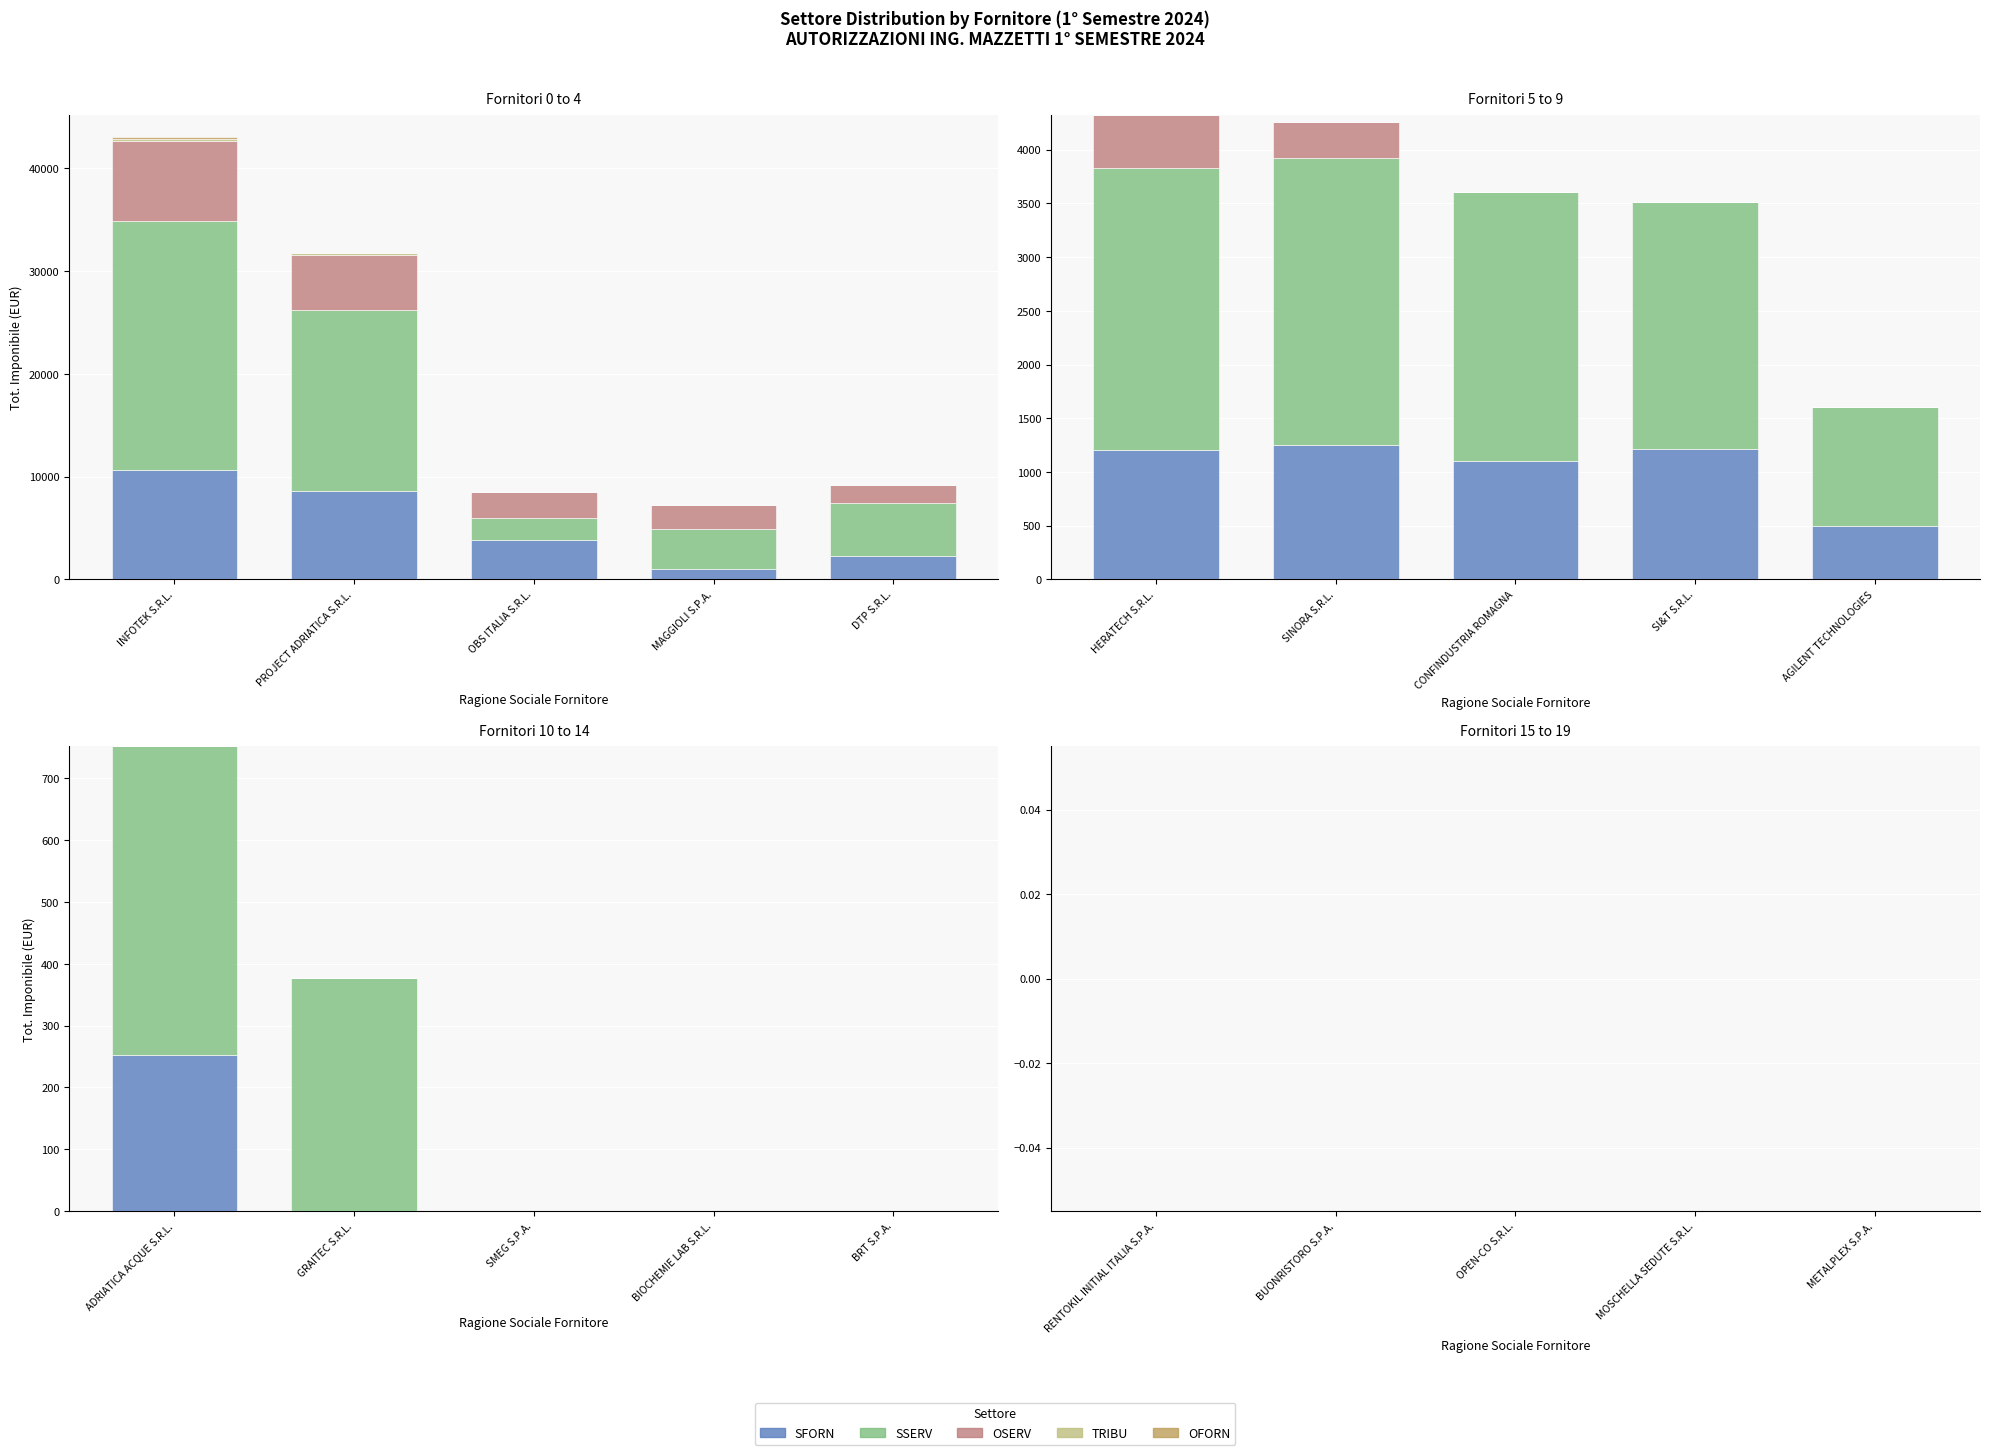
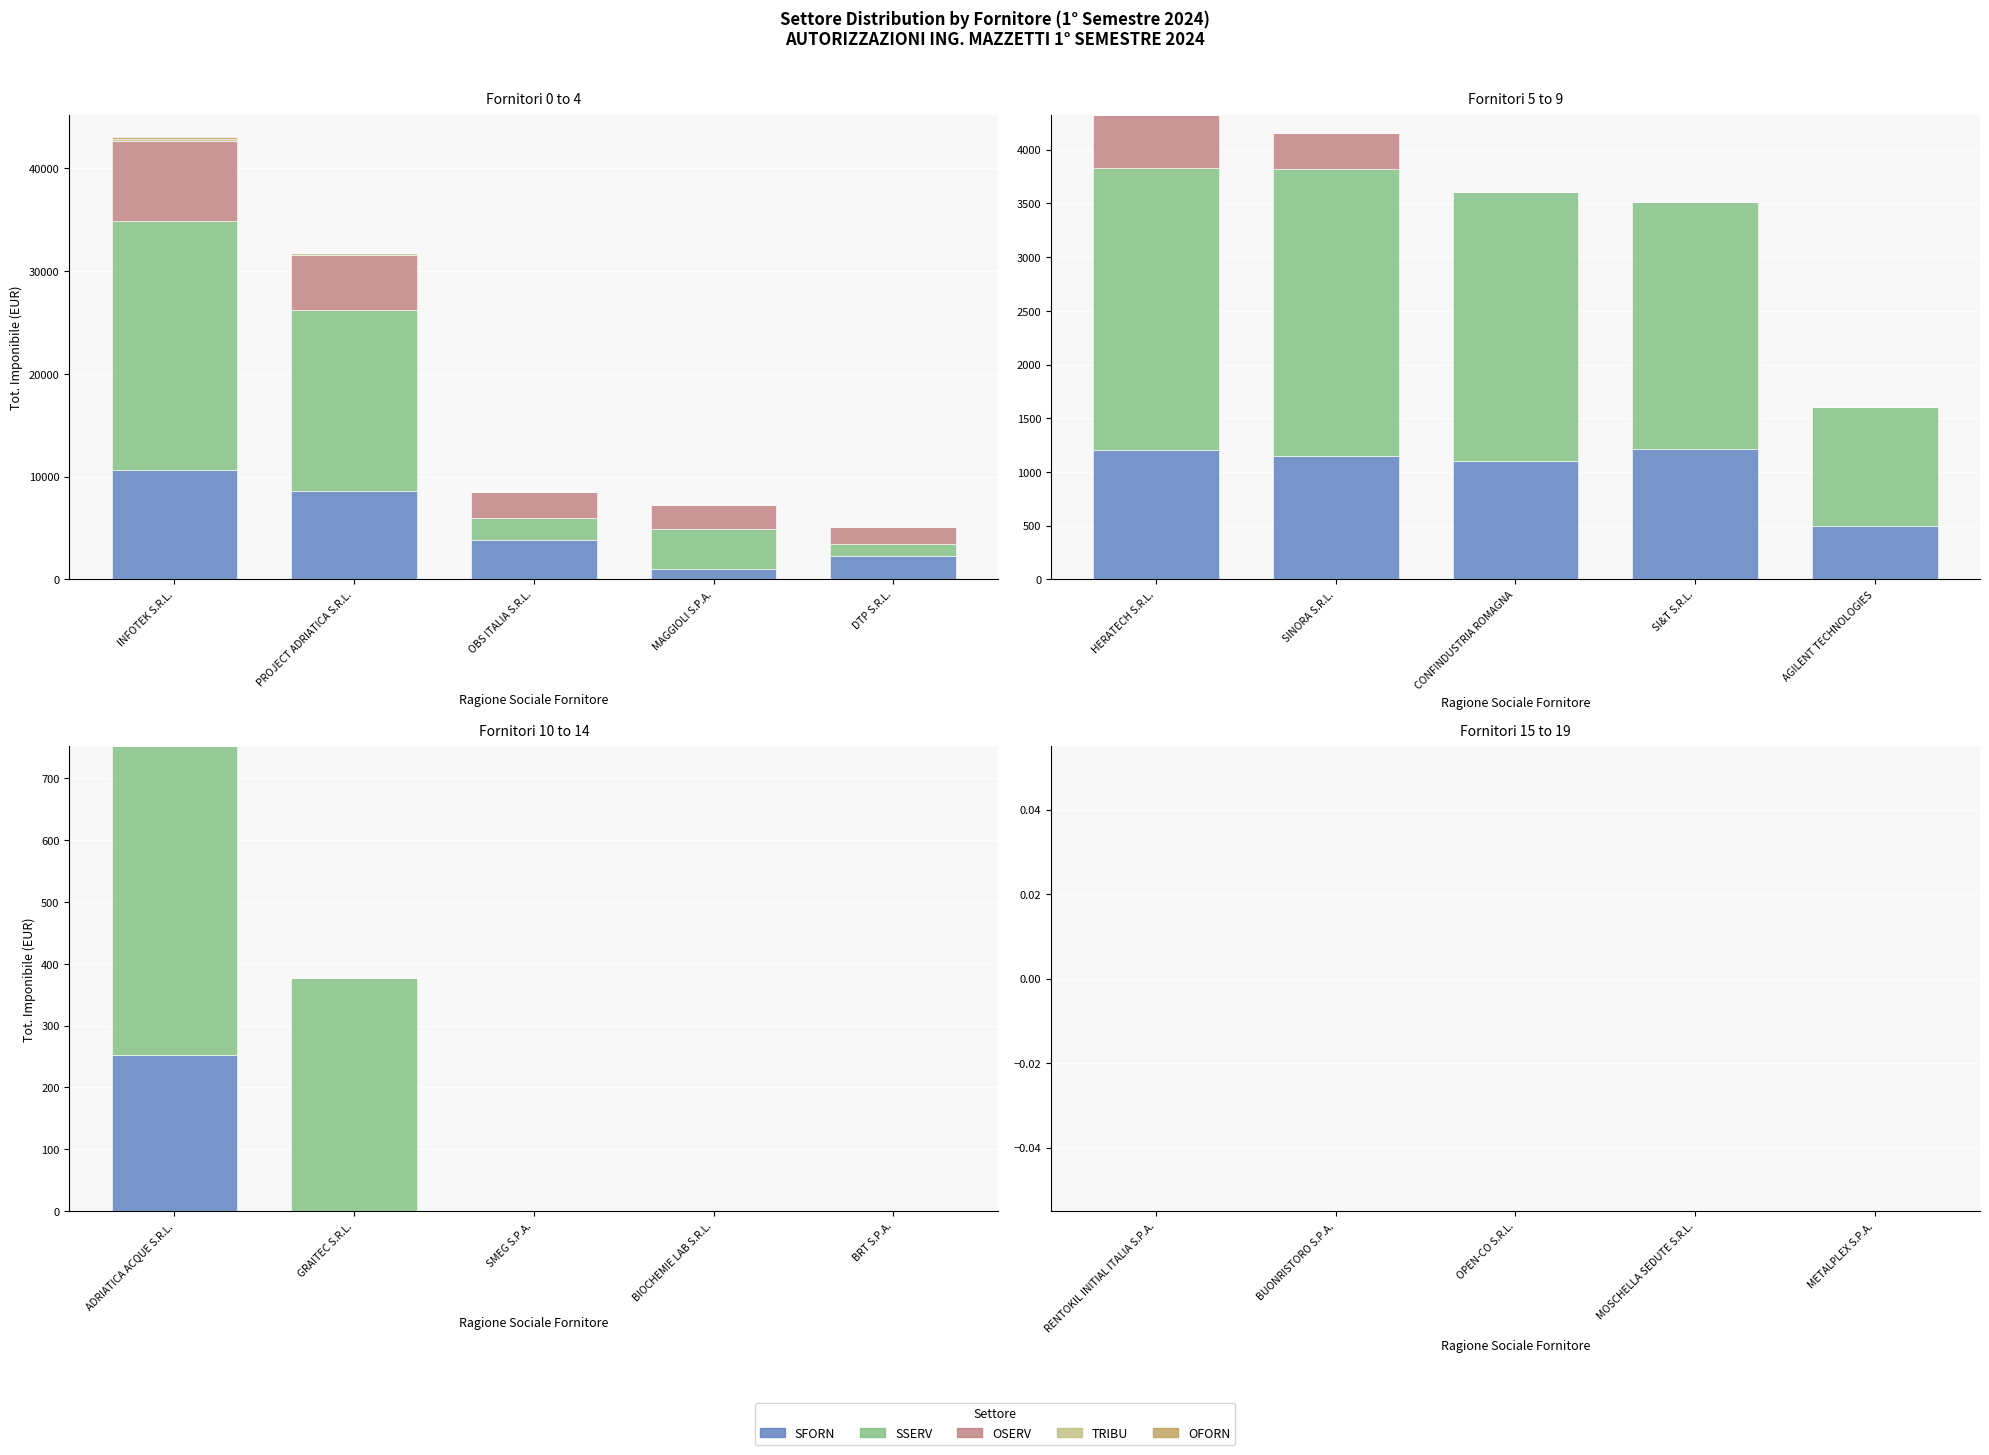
Fornitori 0 to 4, SSERV, DTP S.R.L.: 5200 -> 1100
Fornitori 5 to 9, SFORN, SINORA S.R.L.: 1250 -> 1150
